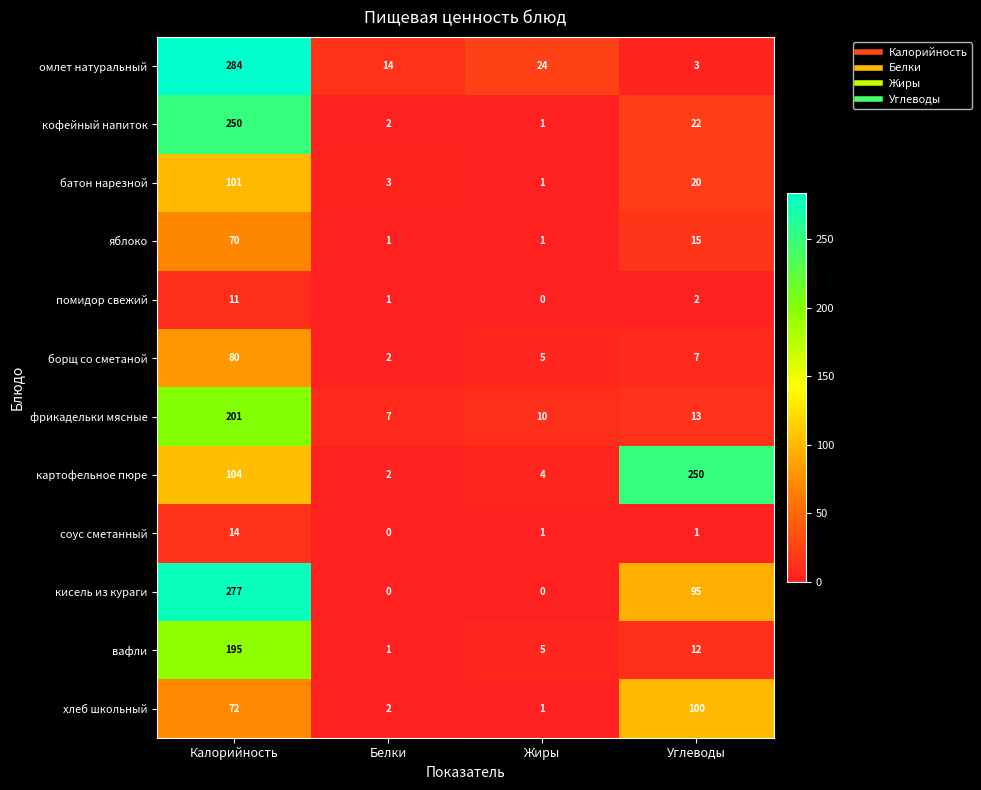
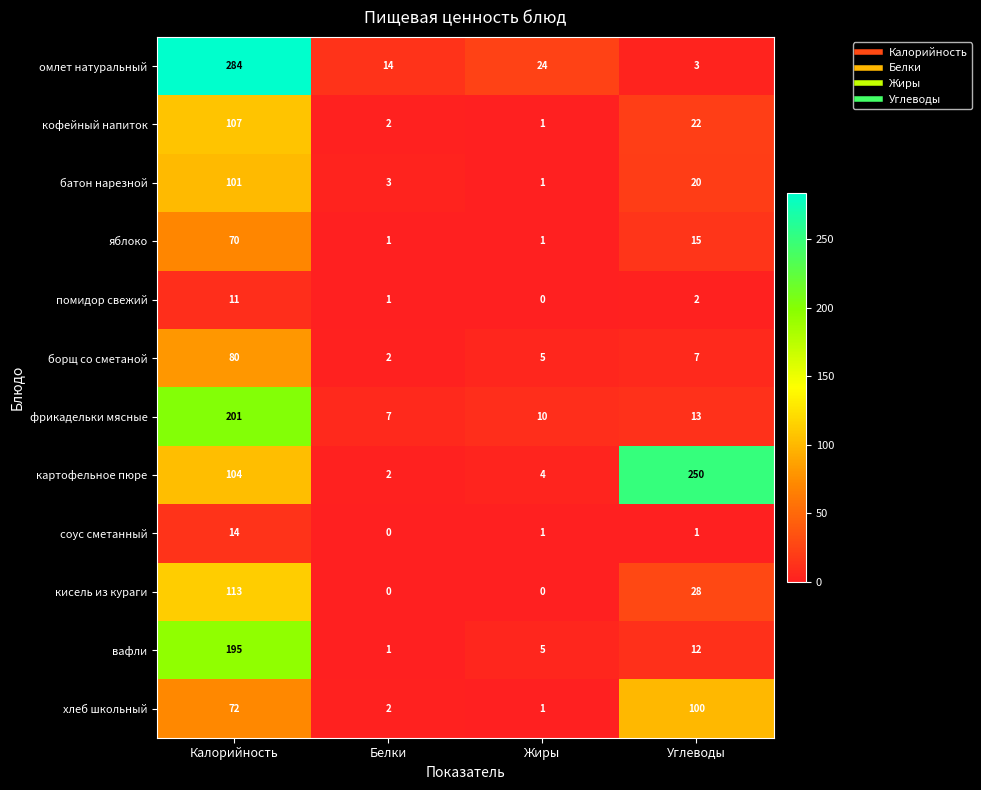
кофейный напиток, Калорийность: 250 -> 107
кисель из кураги, Калорийность: 277 -> 113
кисель из кураги, Углеводы: 95 -> 28
